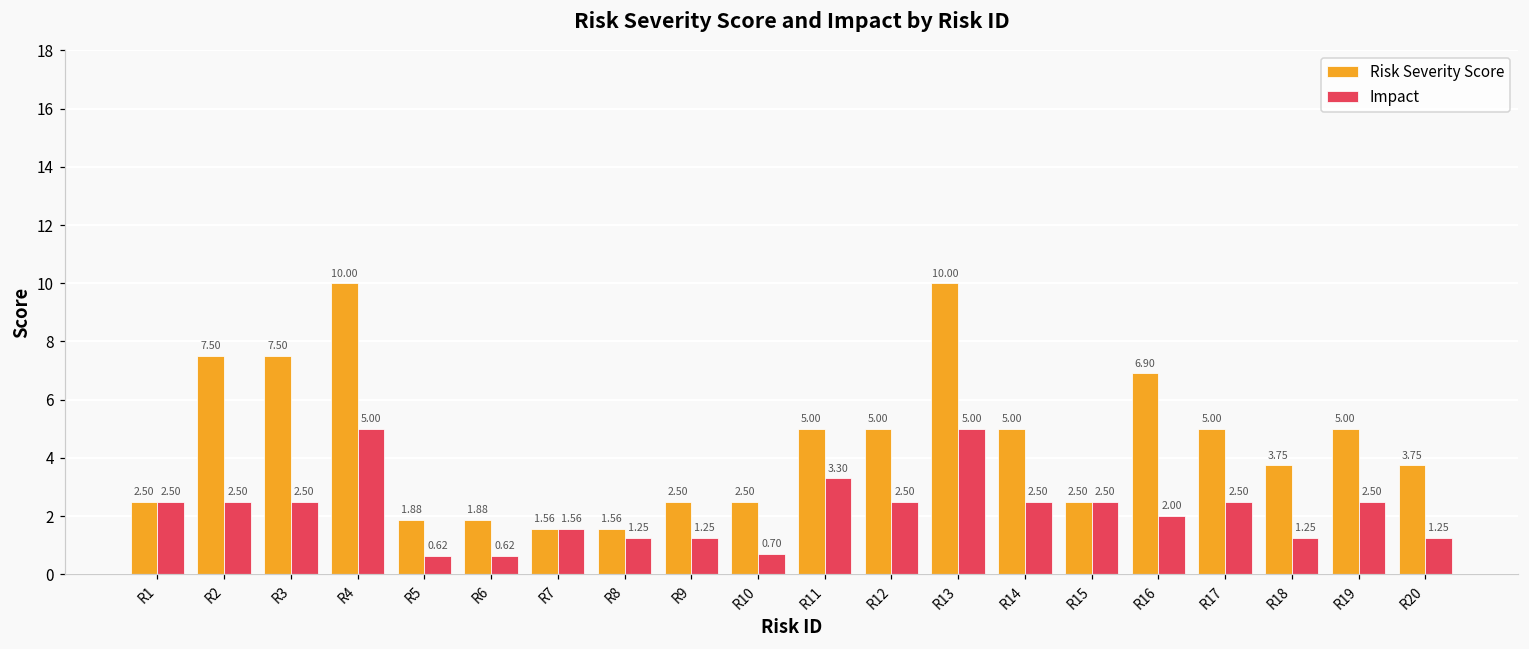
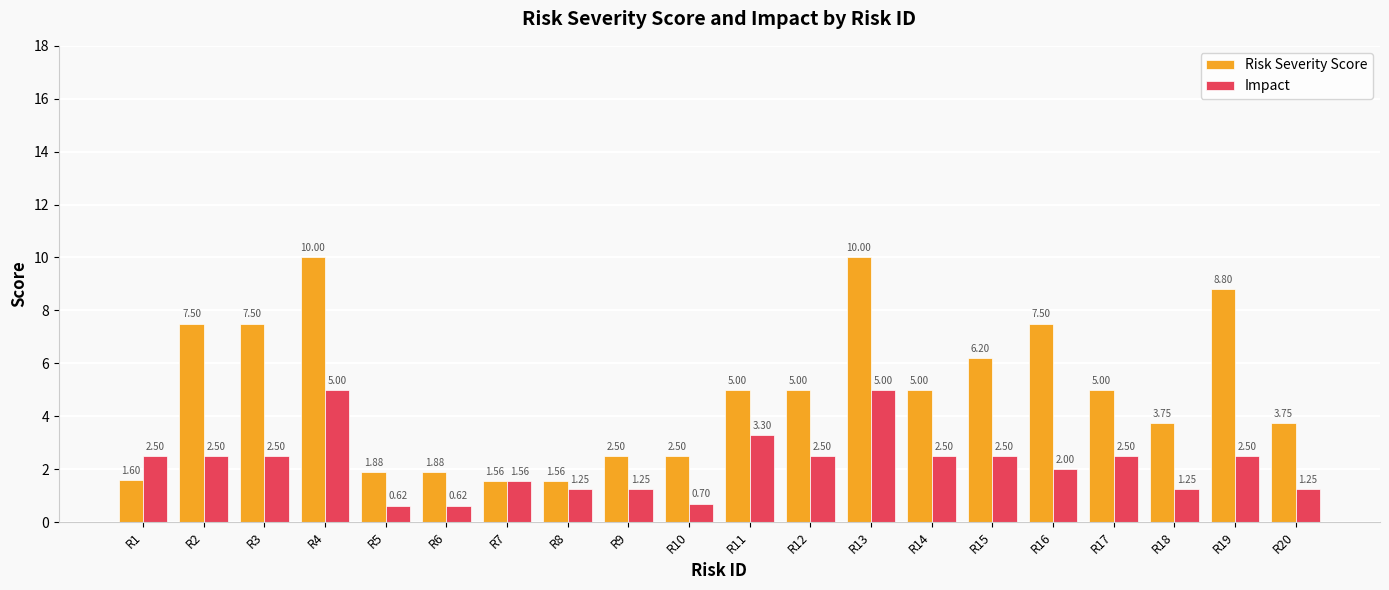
Risk Severity Score, R1: 2.50 -> 1.60
Risk Severity Score, R15: 2.50 -> 6.20
Risk Severity Score, R16: 6.90 -> 7.50
Risk Severity Score, R19: 5.00 -> 8.80
